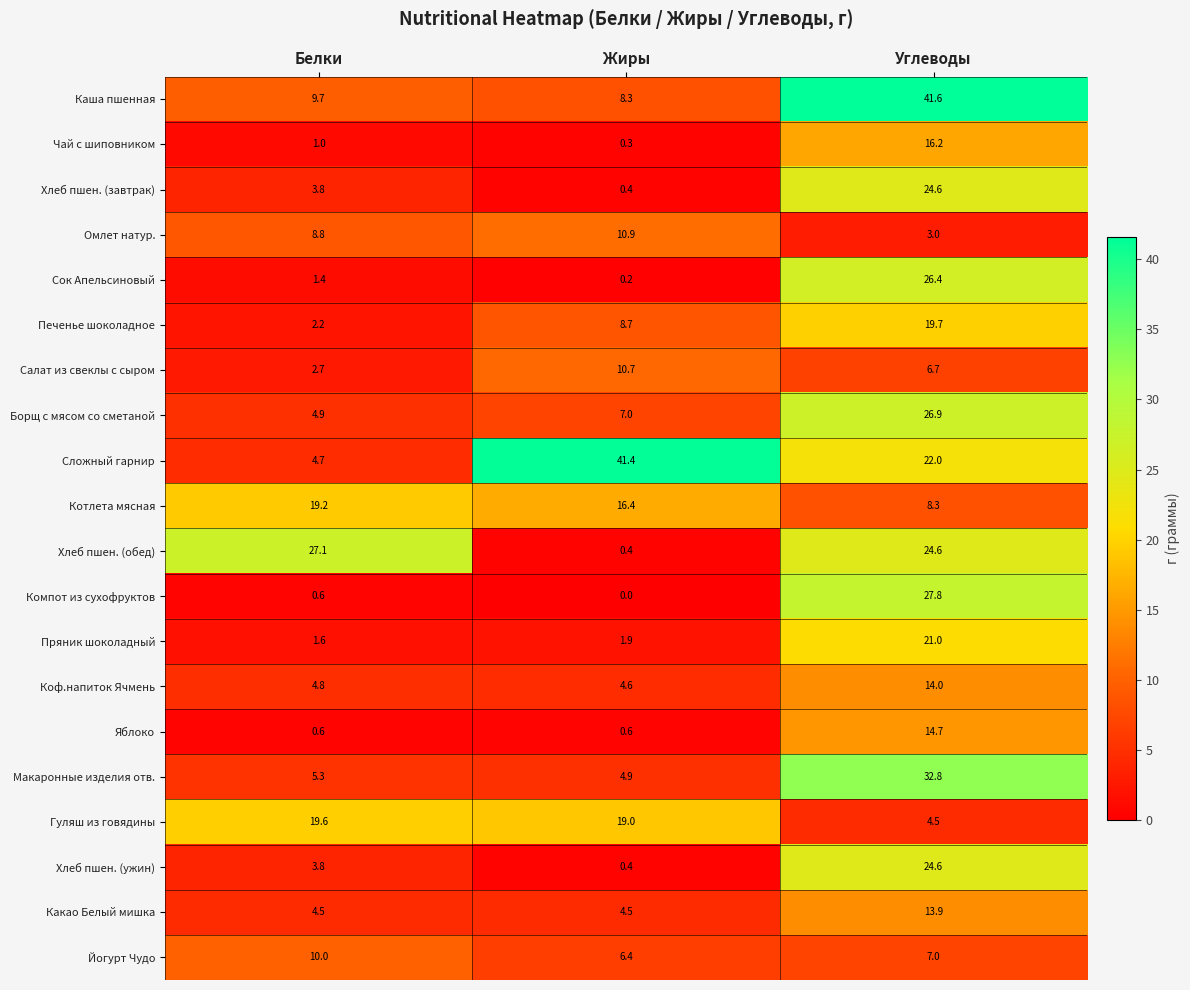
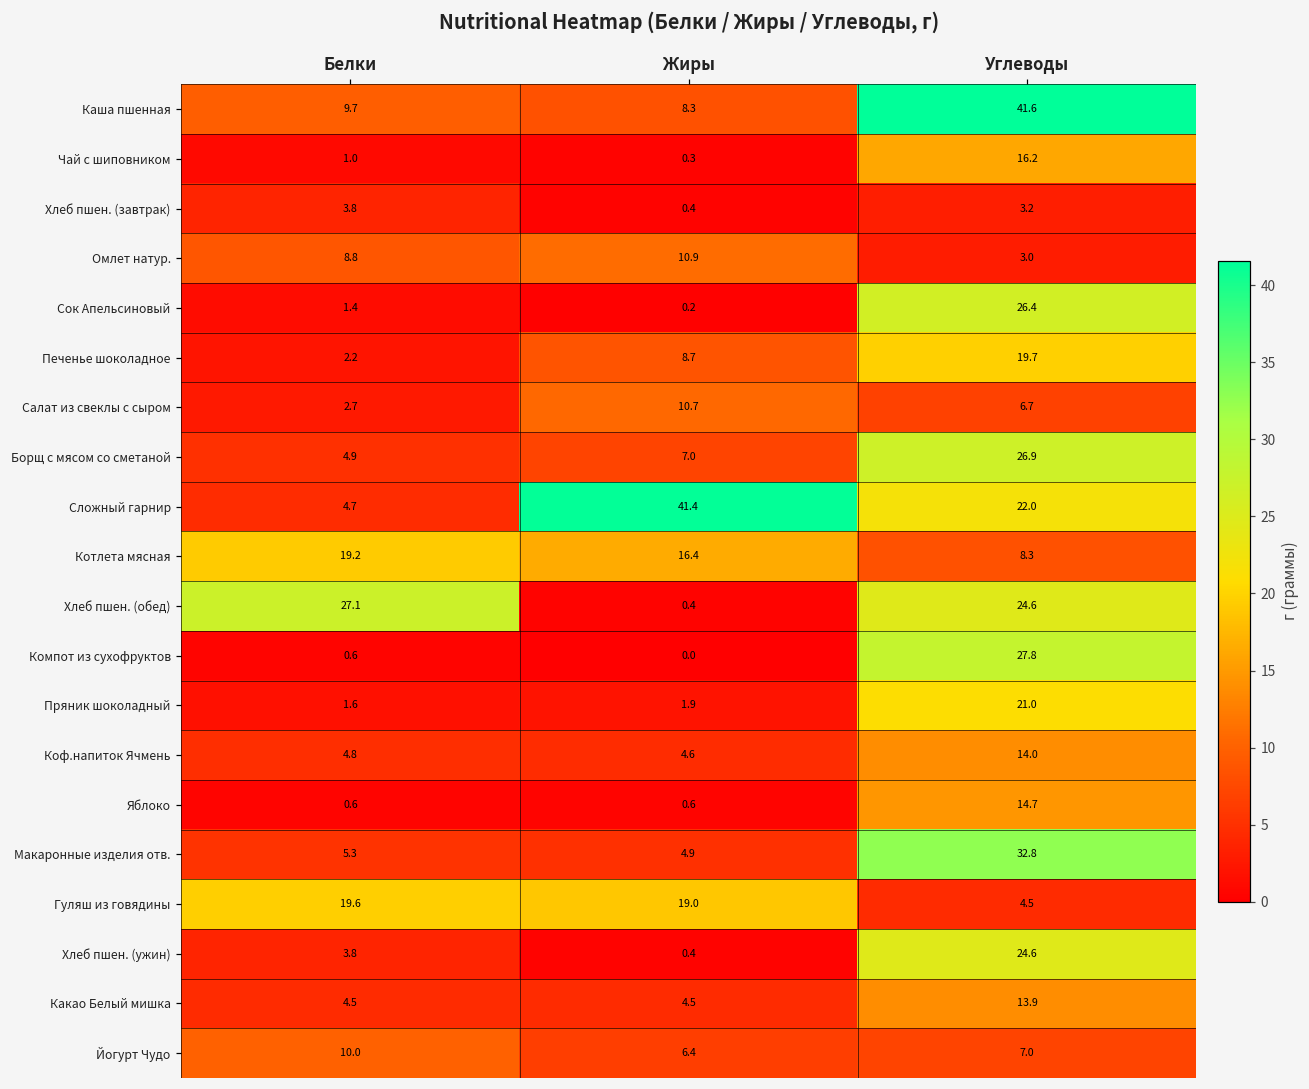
Хлеб пшен. (завтрак), Углеводы: 24.6 -> 3.2
